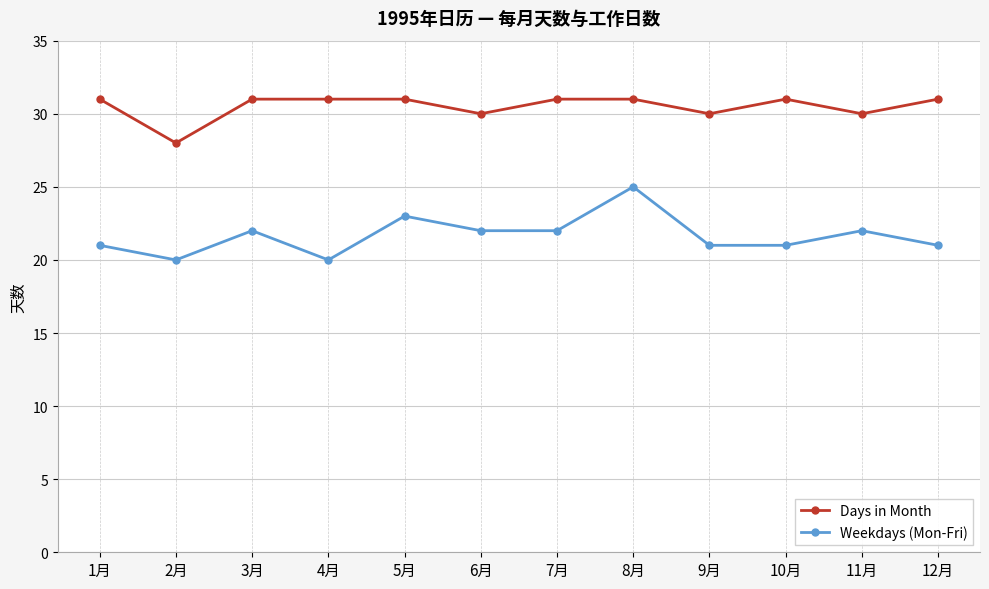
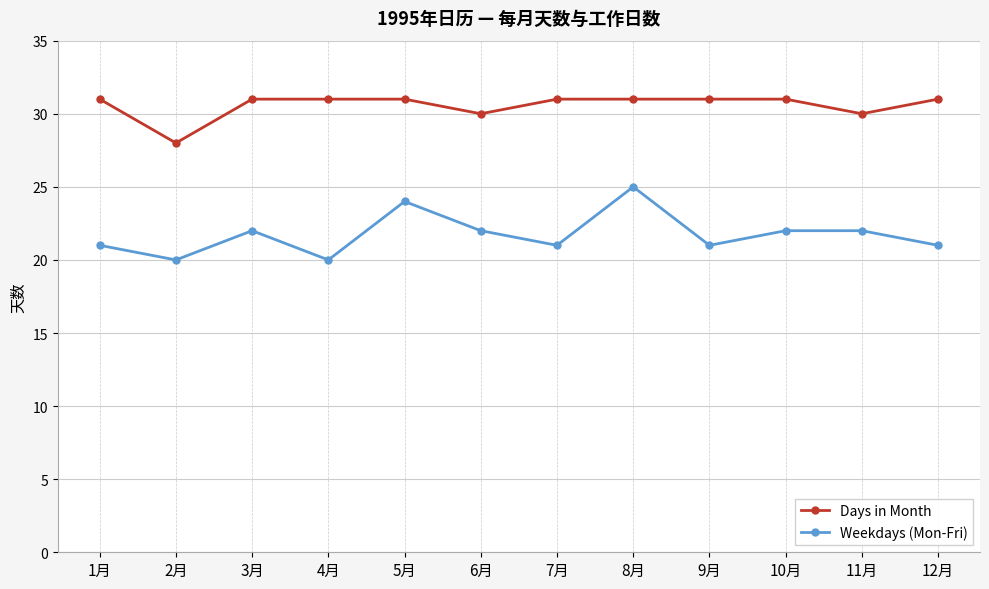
Weekdays (Mon-Fri), 5月: 23 -> 24
Weekdays (Mon-Fri), 7月: 22 -> 21
Days in Month, 9月: 30 -> 31
Weekdays (Mon-Fri), 10月: 21 -> 22
